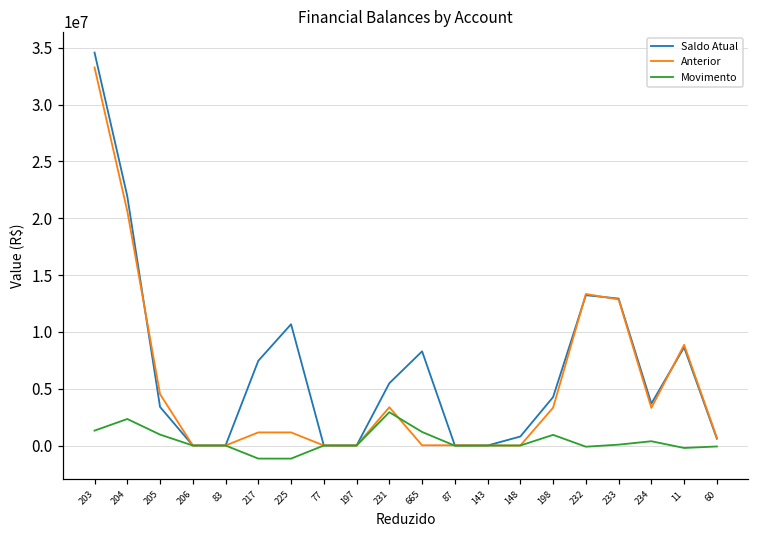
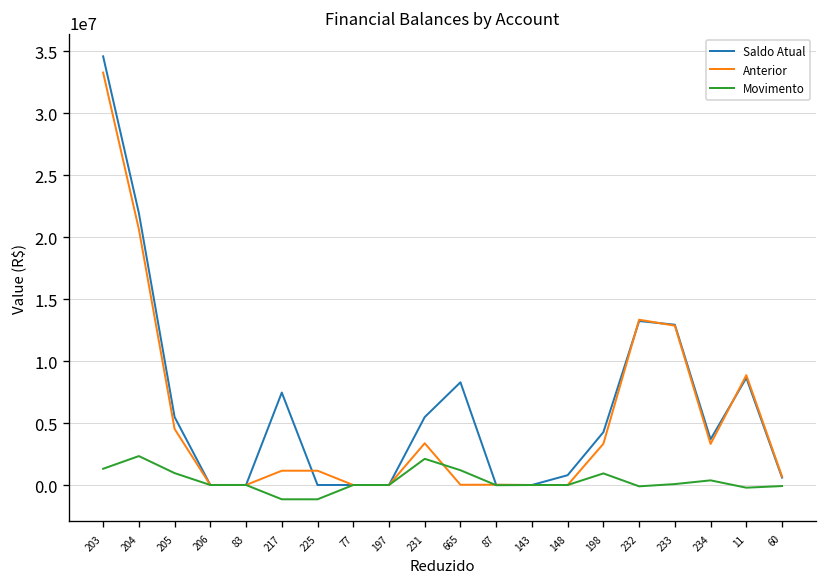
Saldo Atual, 205: 3400000 -> 5500000
Saldo Atual, 225: 10700000 -> 0
Movimento, 231: 2900000 -> 2100000
